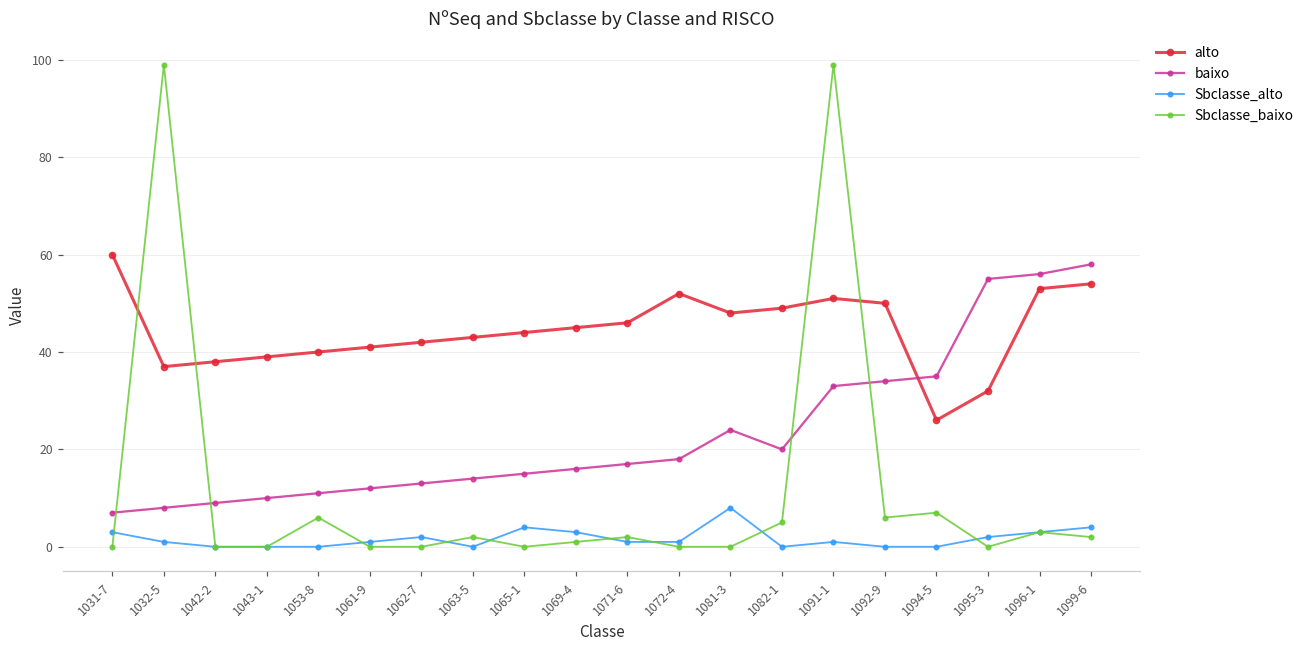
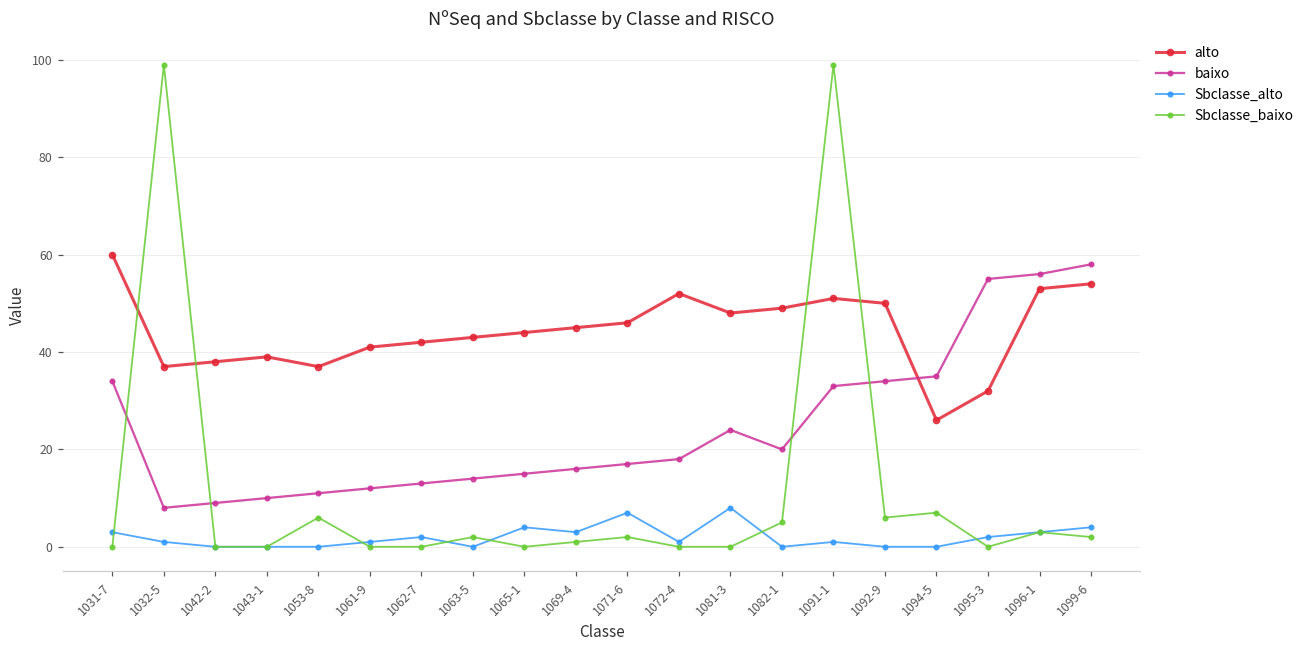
baixo, 1031-7: 7 -> 34
alto, 1053-8: 40 -> 37
Sbclasse_alto, 1071-6: 1 -> 7
